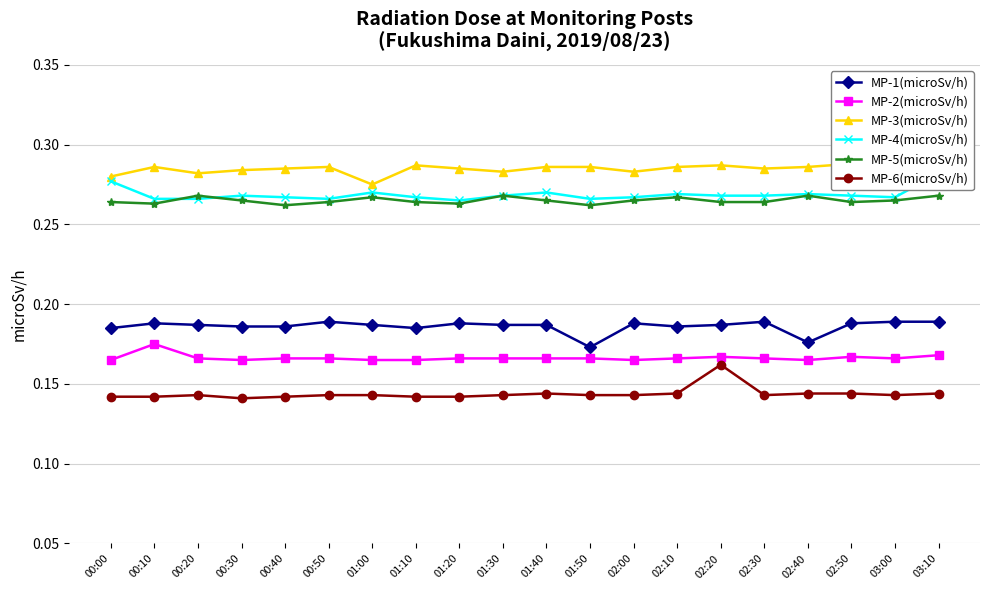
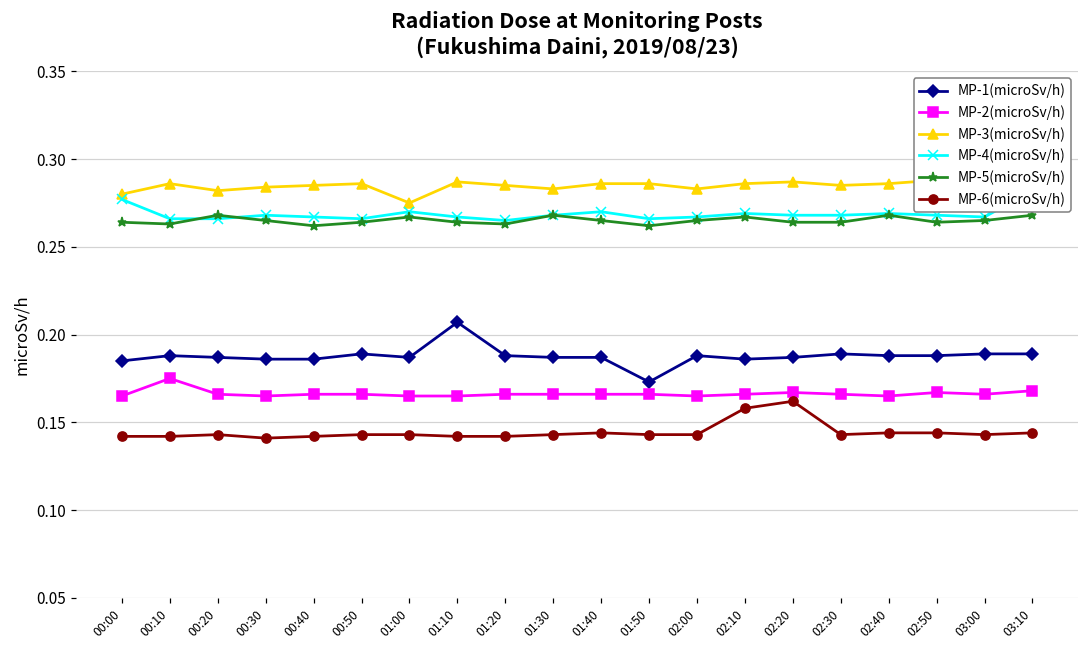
MP-1(microSv/h), 01:10: 0.185 -> 0.207
MP-6(microSv/h), 02:10: 0.144 -> 0.158
MP-1(microSv/h), 02:40: 0.176 -> 0.188
